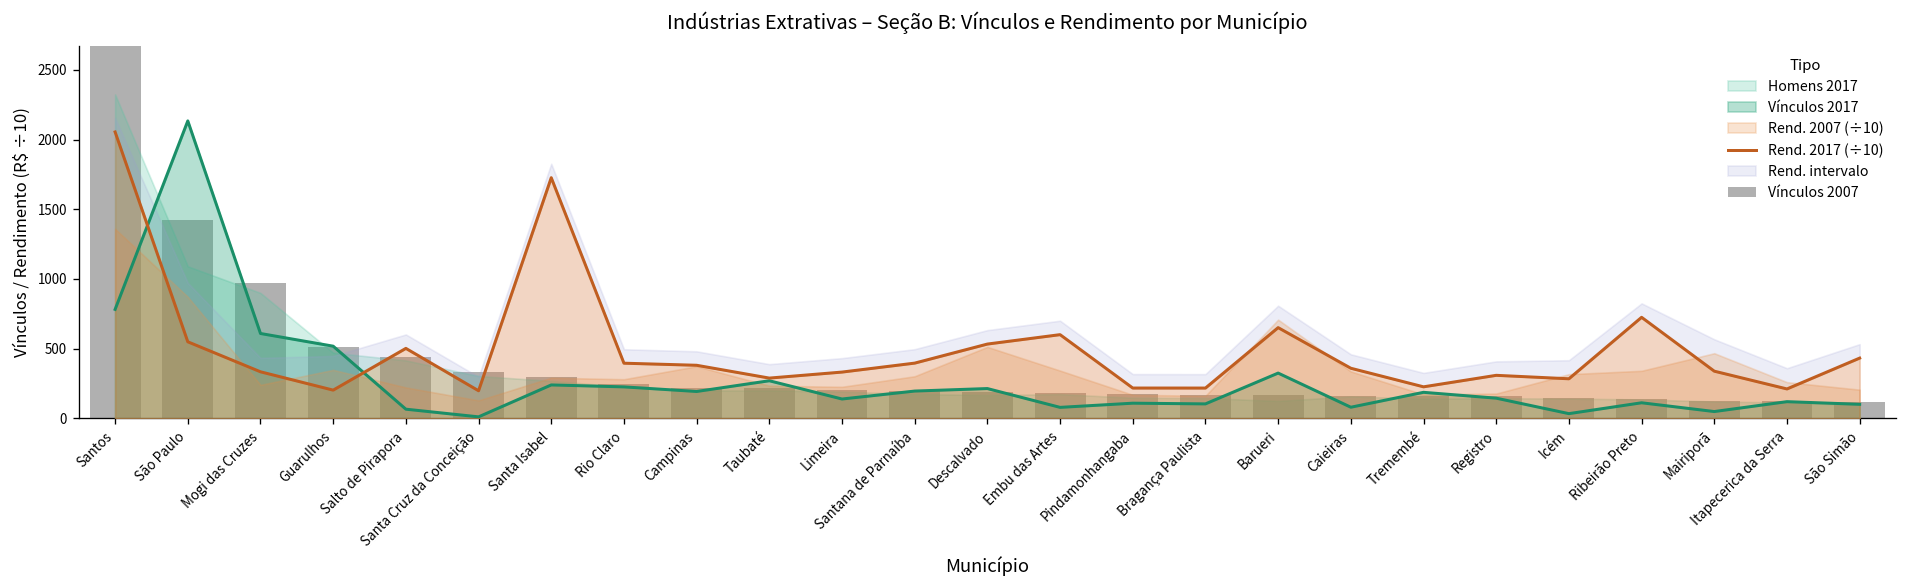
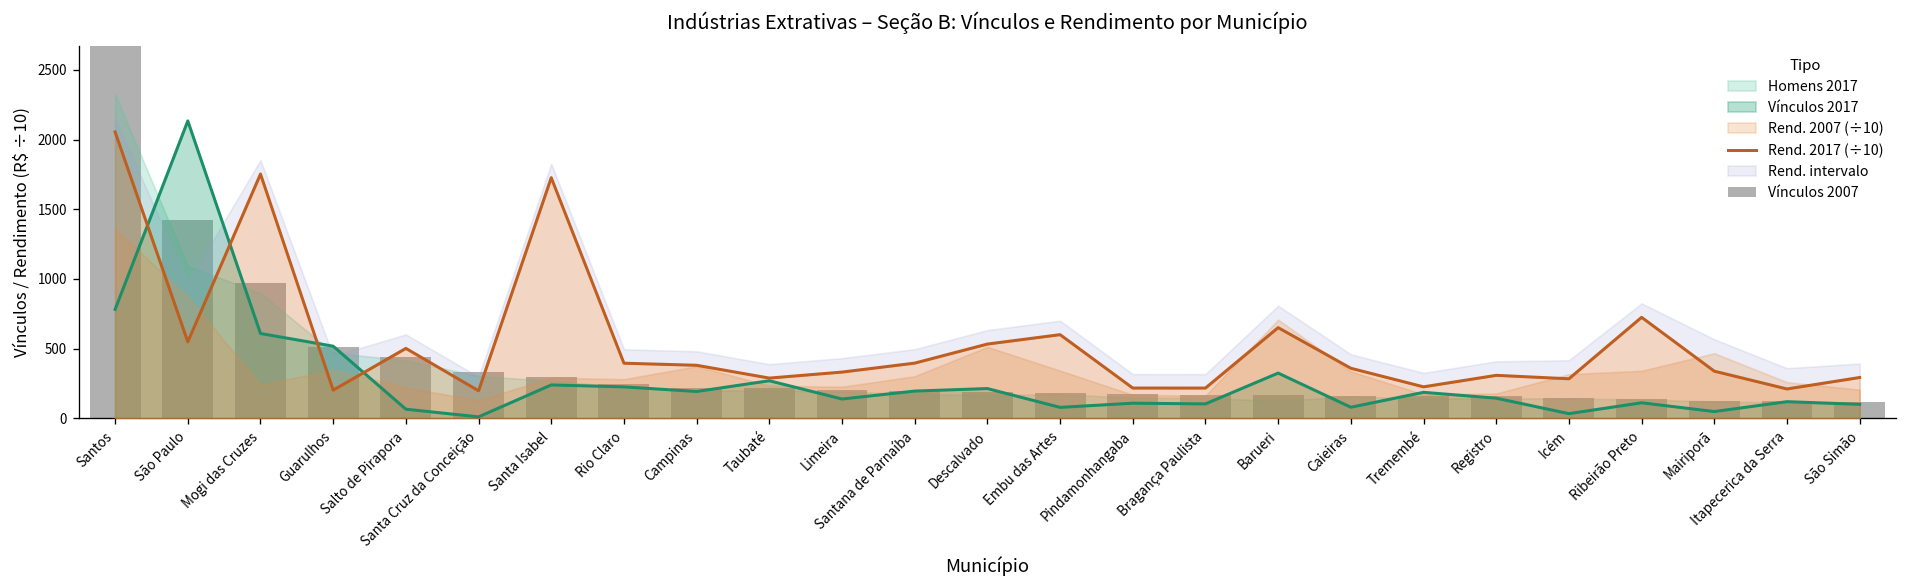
Rend. 2017 (÷10), Mogi das Cruzes: 330 -> 1750
Rend. 2017 (÷10), São Simão: 430 -> 290
